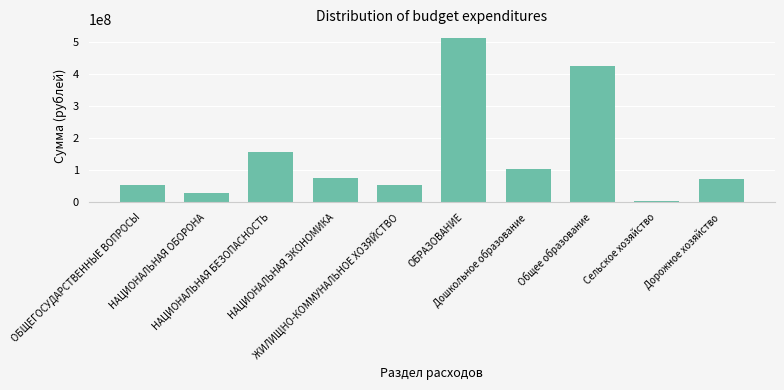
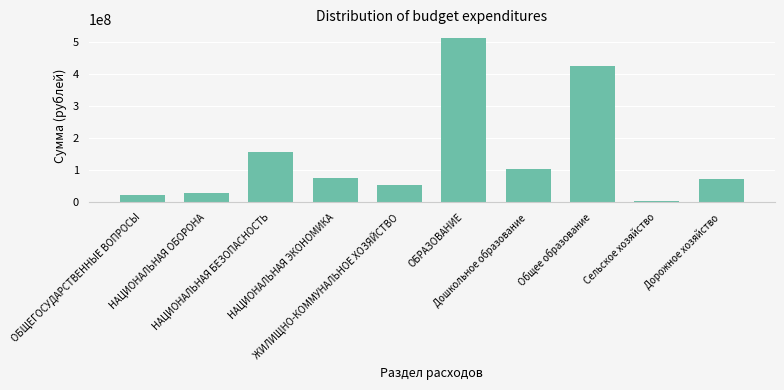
ОБЩЕГОСУДАРСТВЕННЫЕ ВОПРОСЫ: 50000000 -> 20000000
